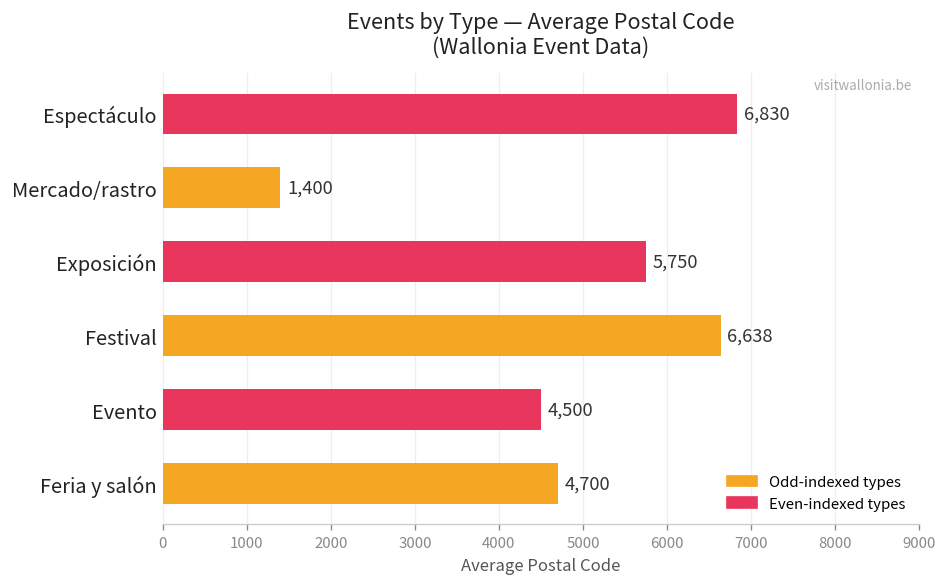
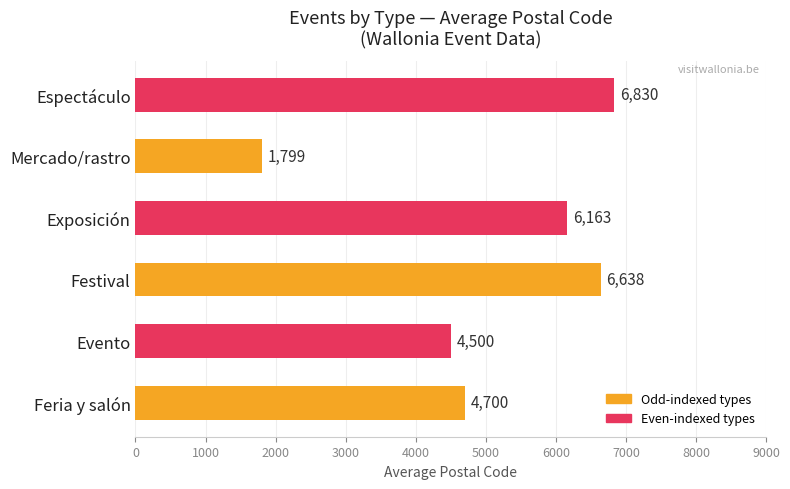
Mercado/rastro: 1,400 -> 1,799
Exposición: 5,750 -> 6,163
